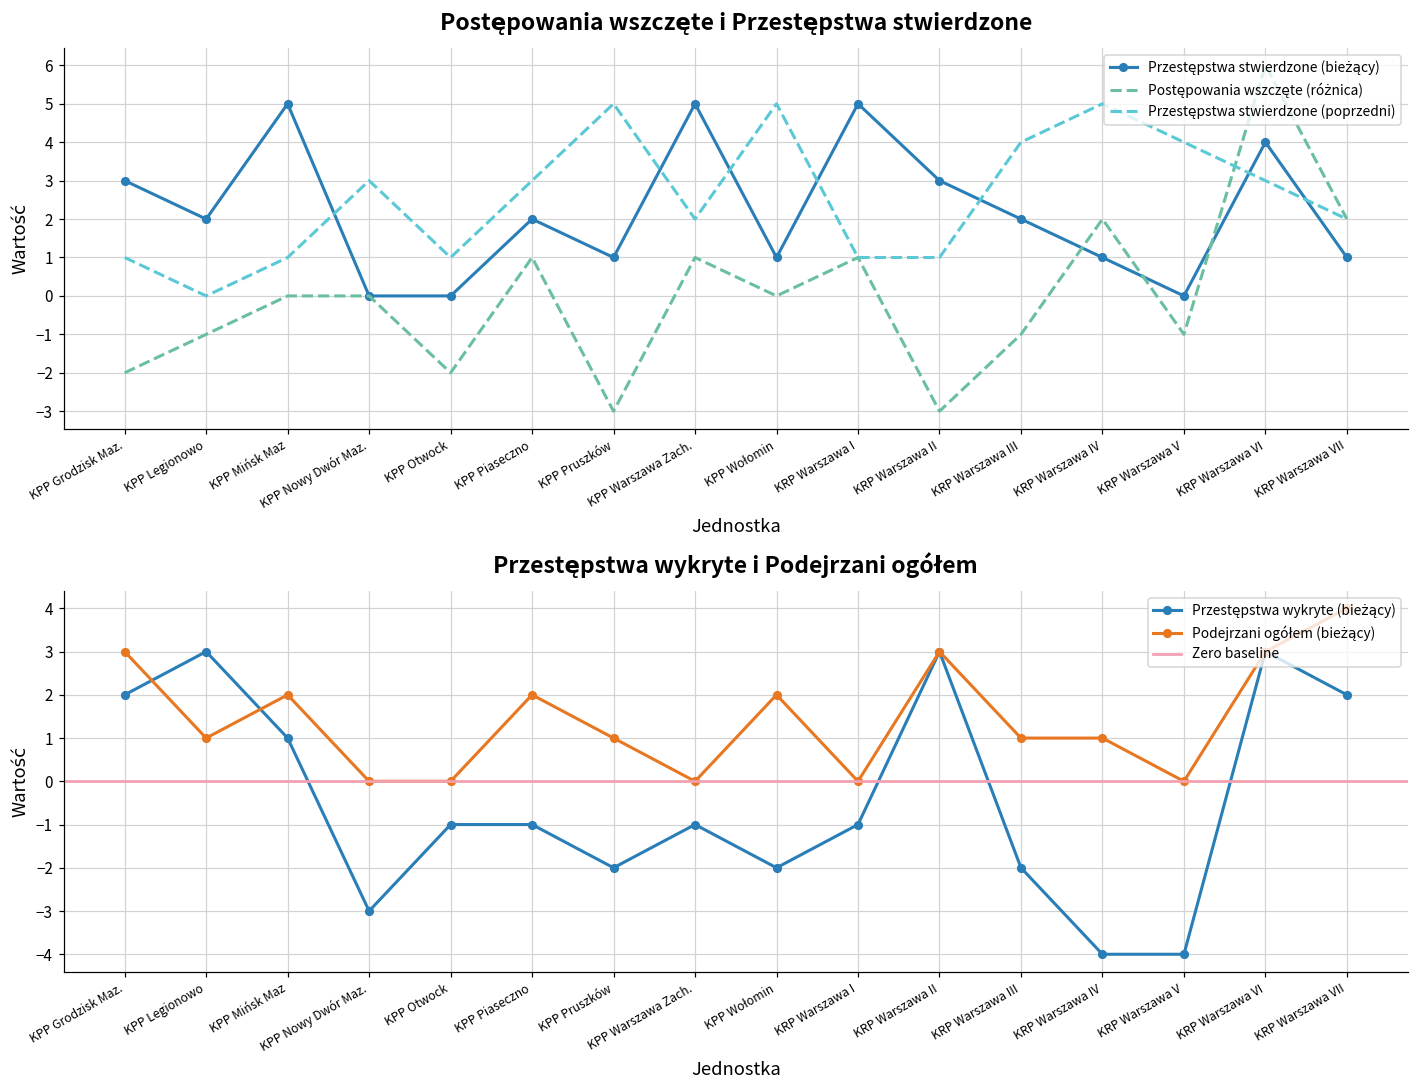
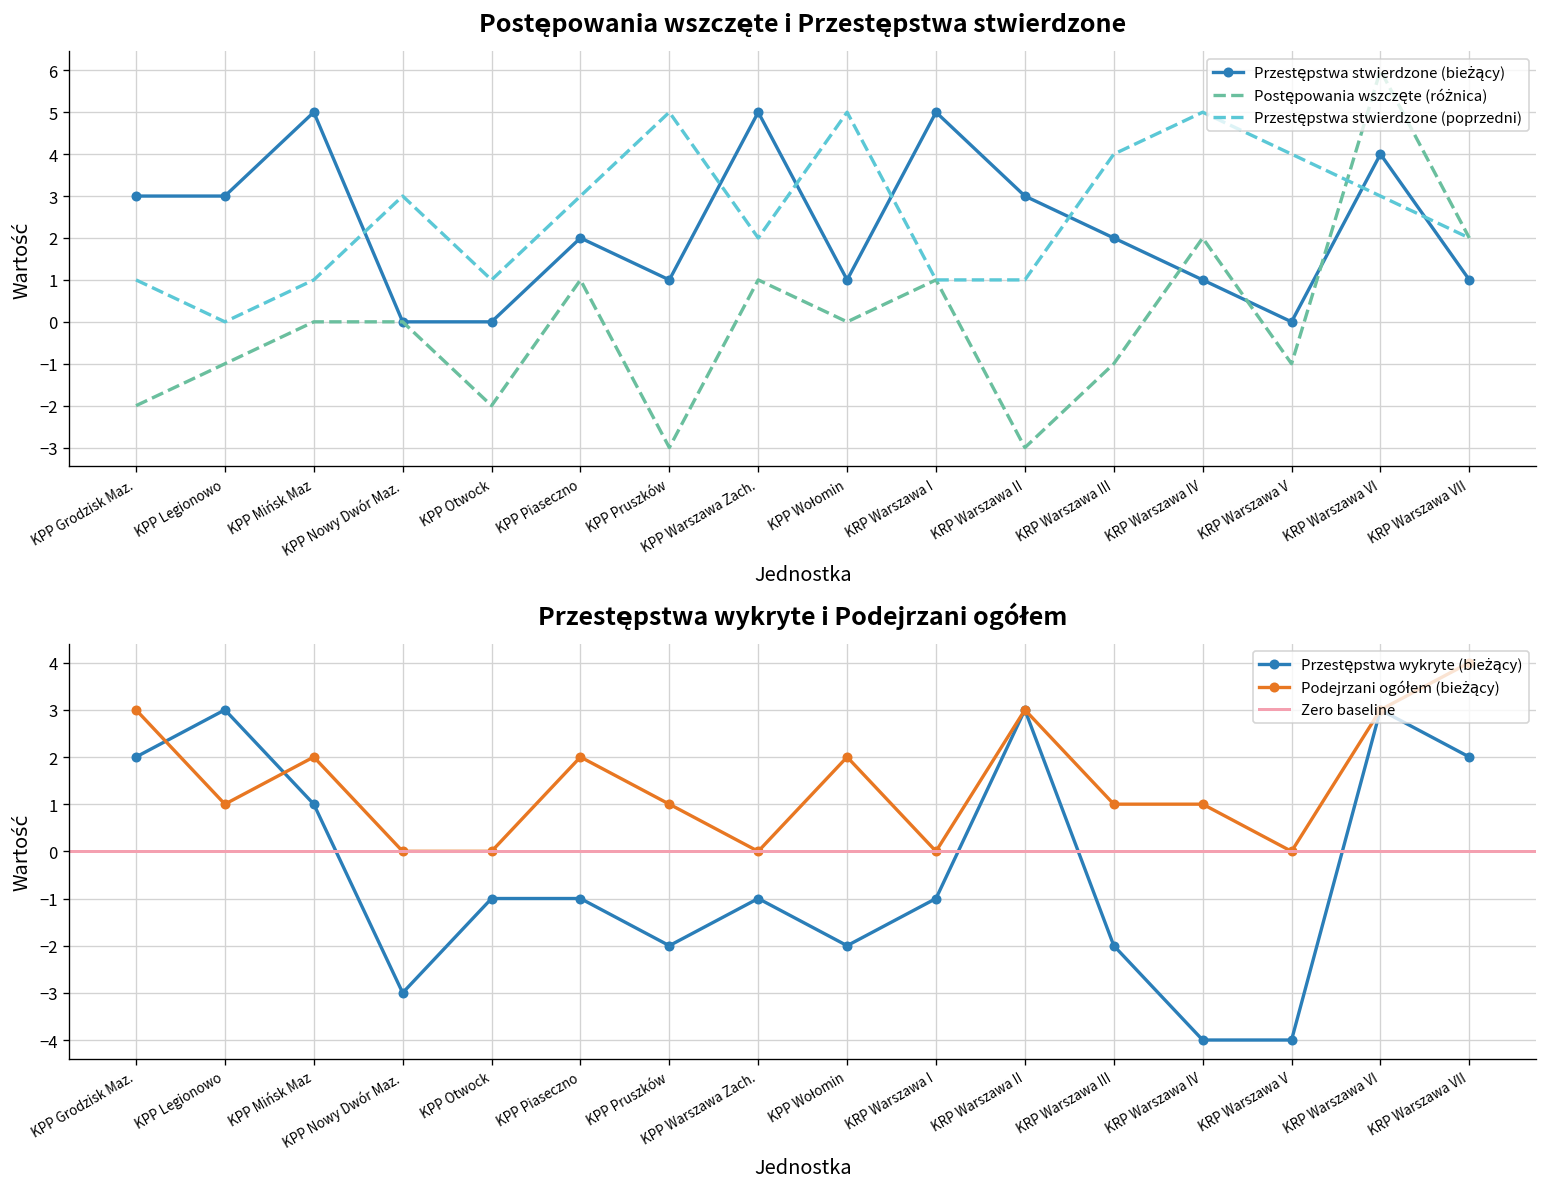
Postępowania wszczęte i Przestępstwa stwierdzone, Przestępstwa stwierdzone (bieżący), KPP Legionowo: 2 -> 3
